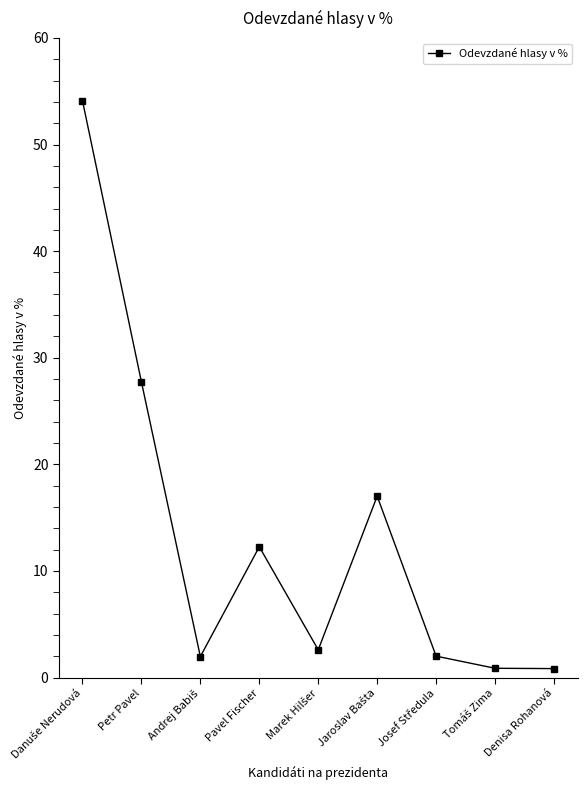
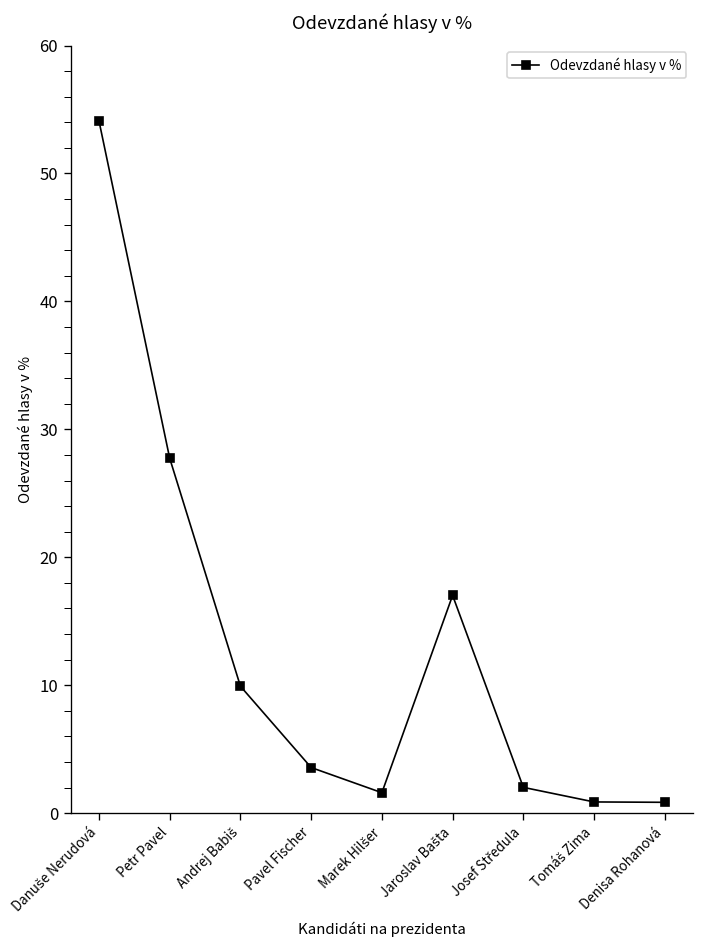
Andrej Babiš: 2.0 -> 9.9
Pavel Fischer: 12.3 -> 3.6
Marek Hilšer: 2.6 -> 1.6
